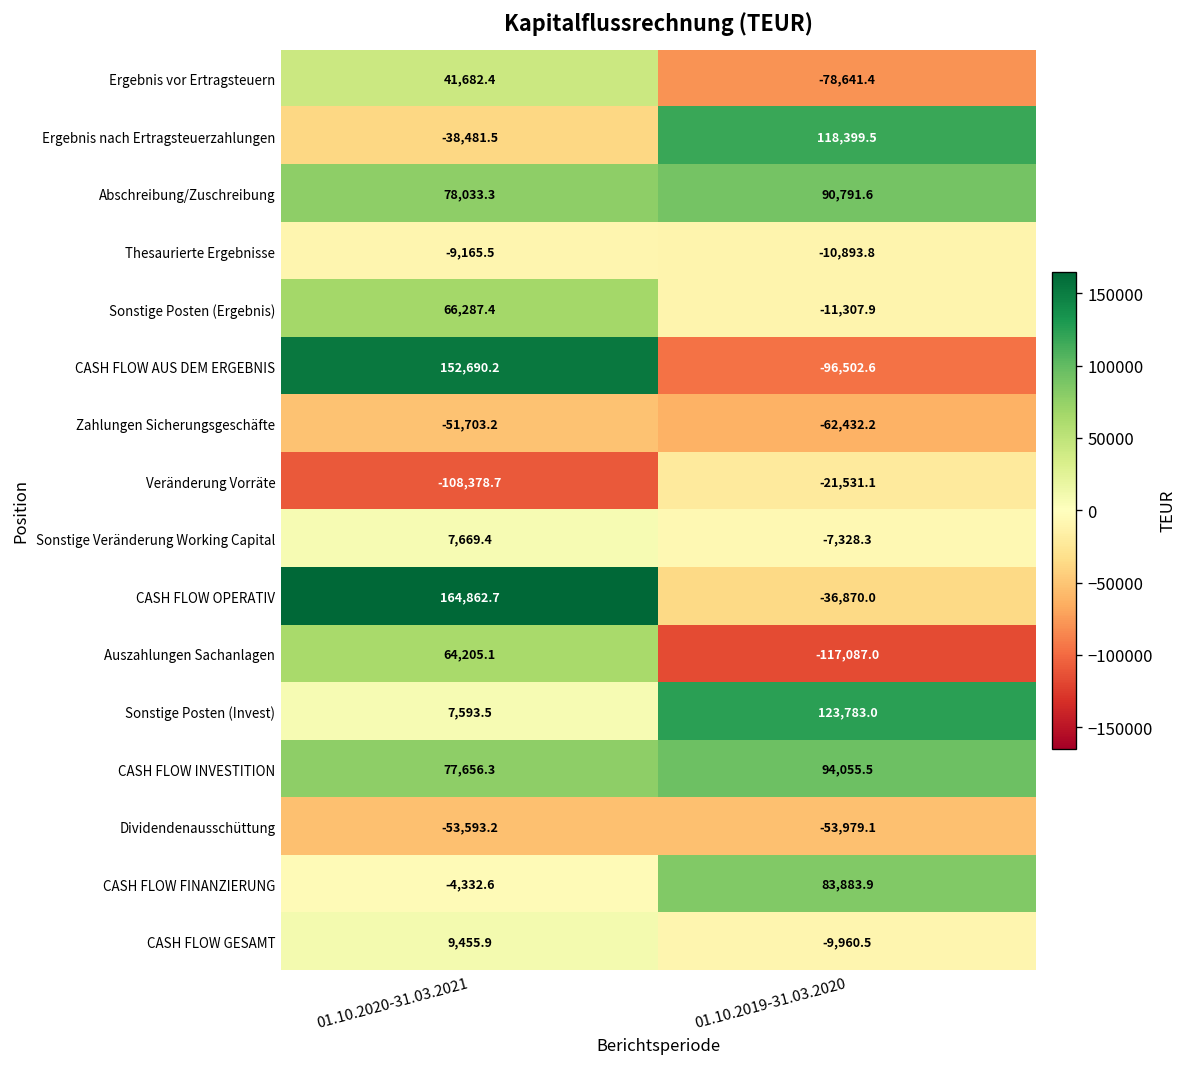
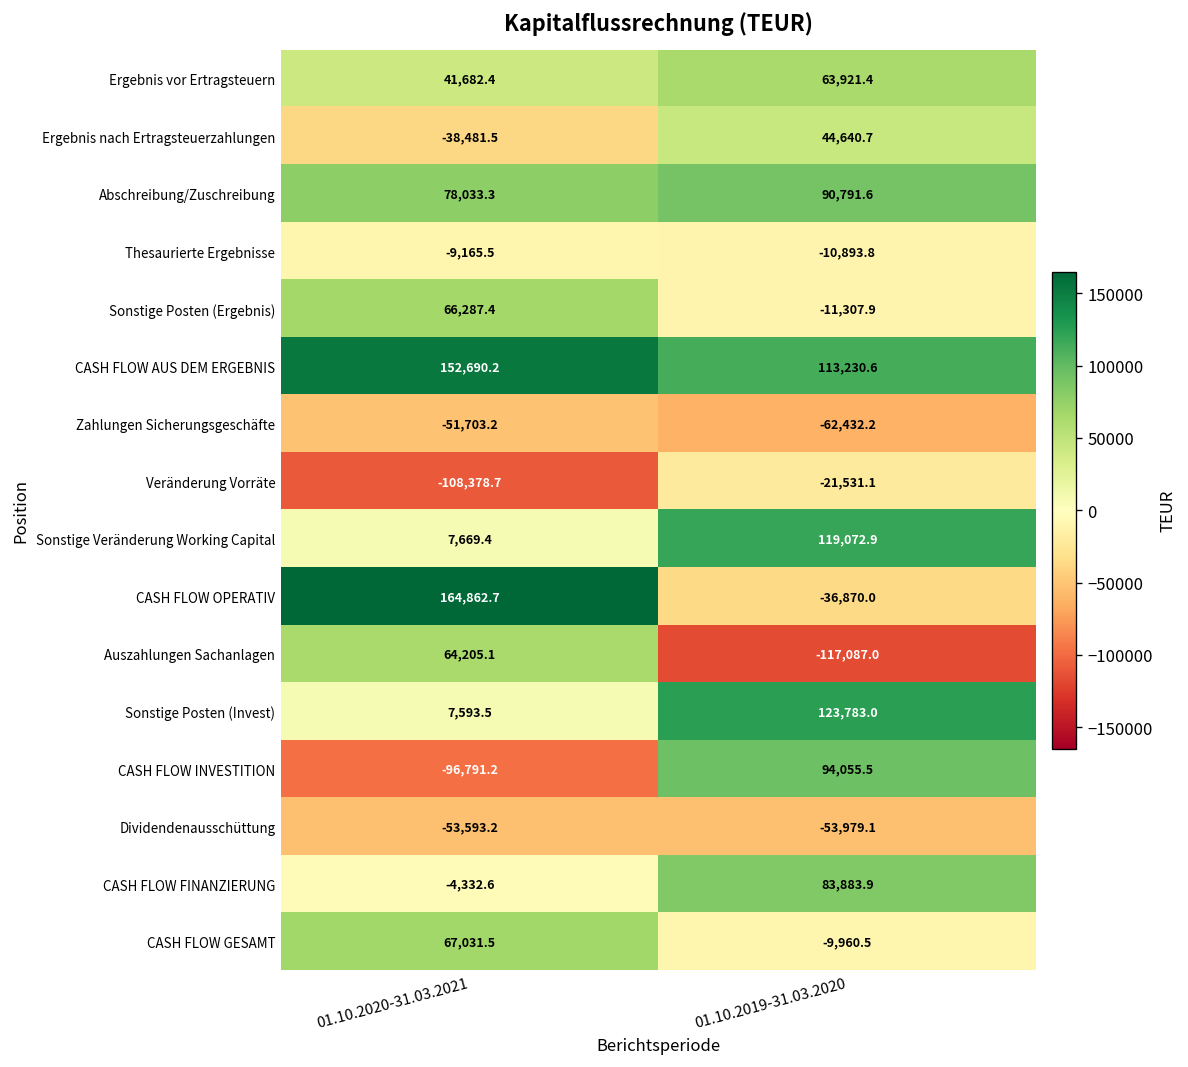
Ergebnis vor Ertragsteuern, 01.10.2019-31.03.2020: -78,641.4 -> 63,921.4
Ergebnis nach Ertragsteuerzahlungen, 01.10.2019-31.03.2020: 118,399.5 -> 44,640.7
CASH FLOW AUS DEM ERGEBNIS, 01.10.2019-31.03.2020: -96,502.6 -> 113,230.6
Sonstige Veränderung Working Capital, 01.10.2019-31.03.2020: -7,328.3 -> 119,072.9
CASH FLOW INVESTITION, 01.10.2020-31.03.2021: 77,656.3 -> -96,791.2
CASH FLOW GESAMT, 01.10.2020-31.03.2021: 9,455.9 -> 67,031.5
